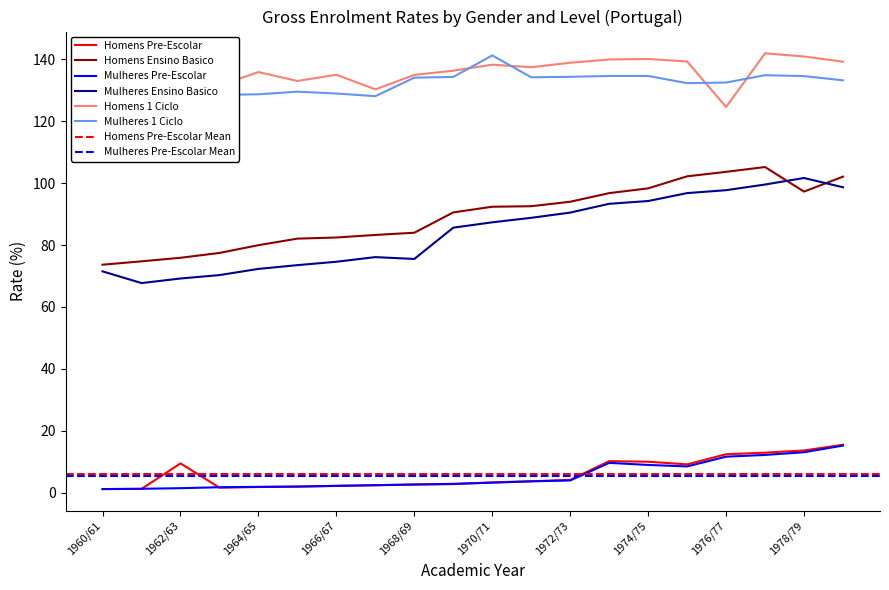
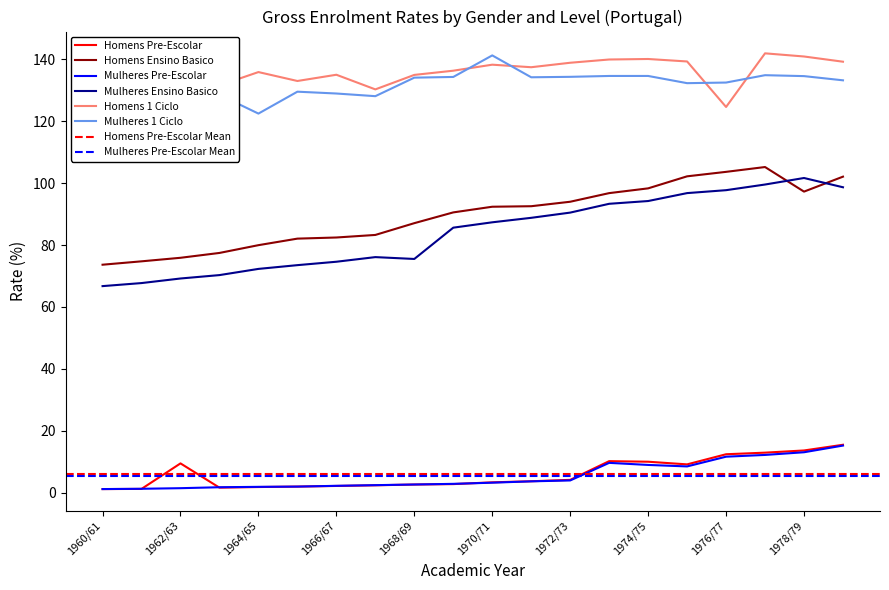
Mulheres Ensino Basico, 1960/61: 71 -> 67
Mulheres 1 Ciclo, 1964/65: 129 -> 122
Homens Ensino Basico, 1968/69: 84 -> 87
